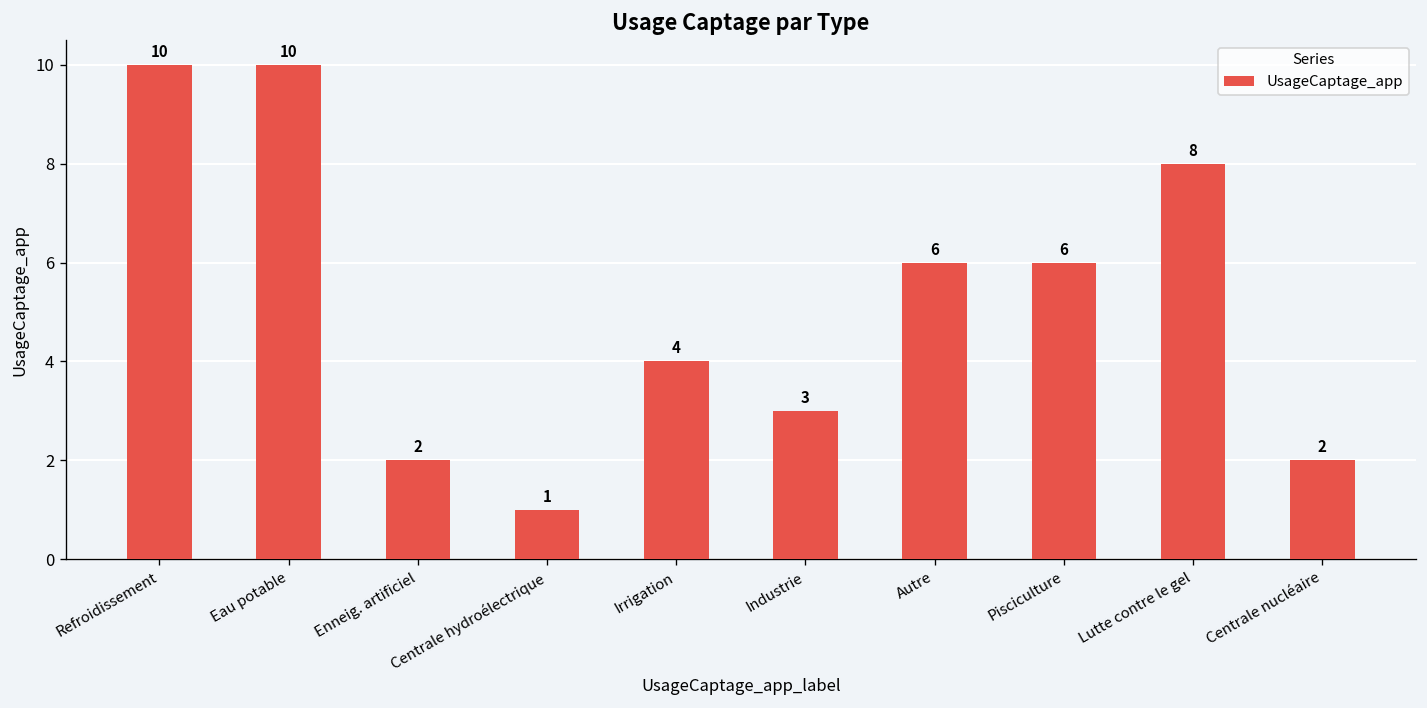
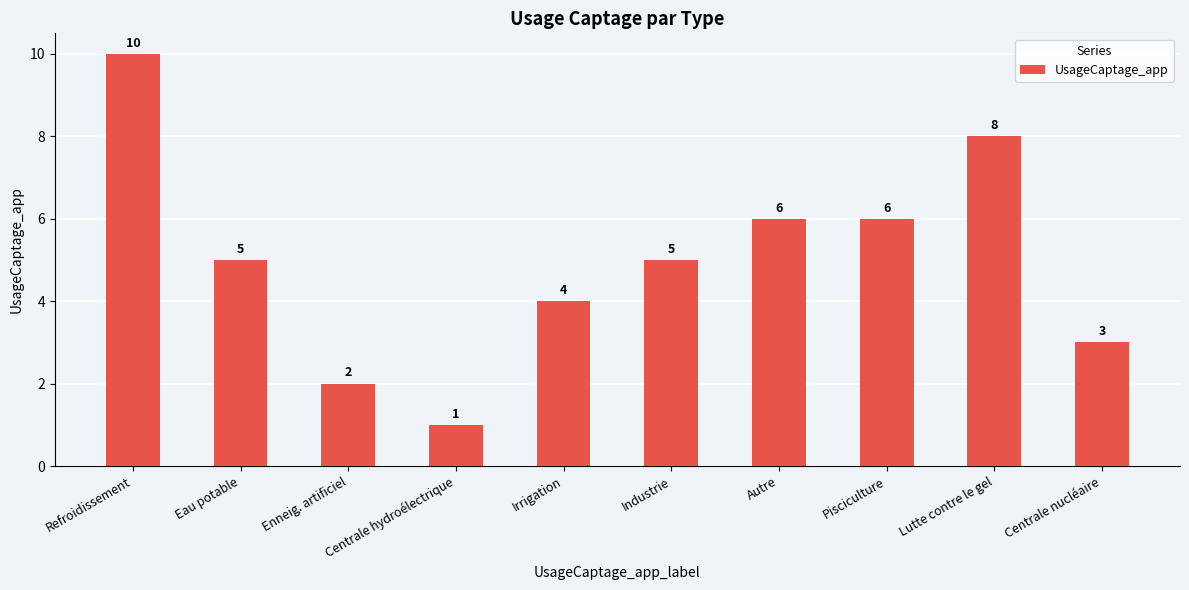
Eau potable: 10 -> 5
Industrie: 3 -> 5
Centrale nucléaire: 2 -> 3
